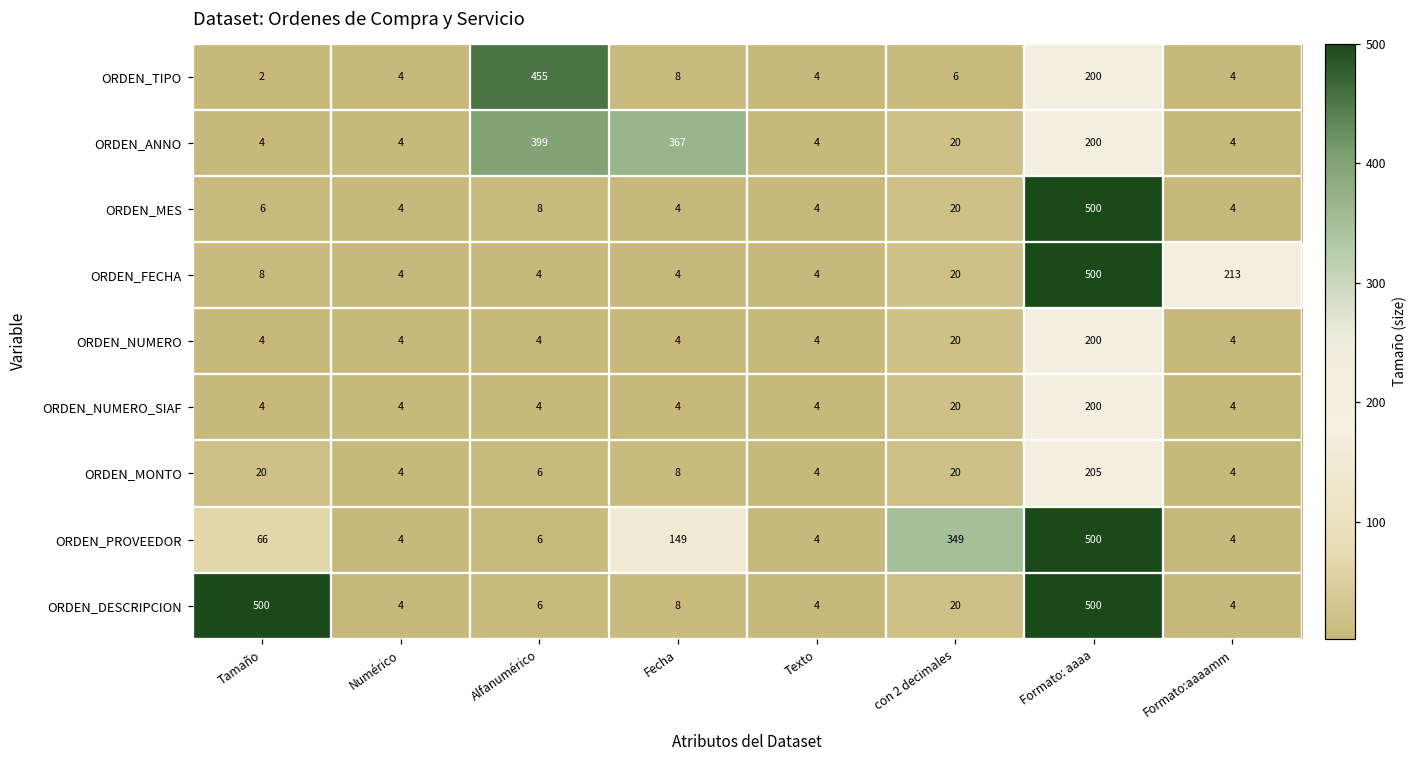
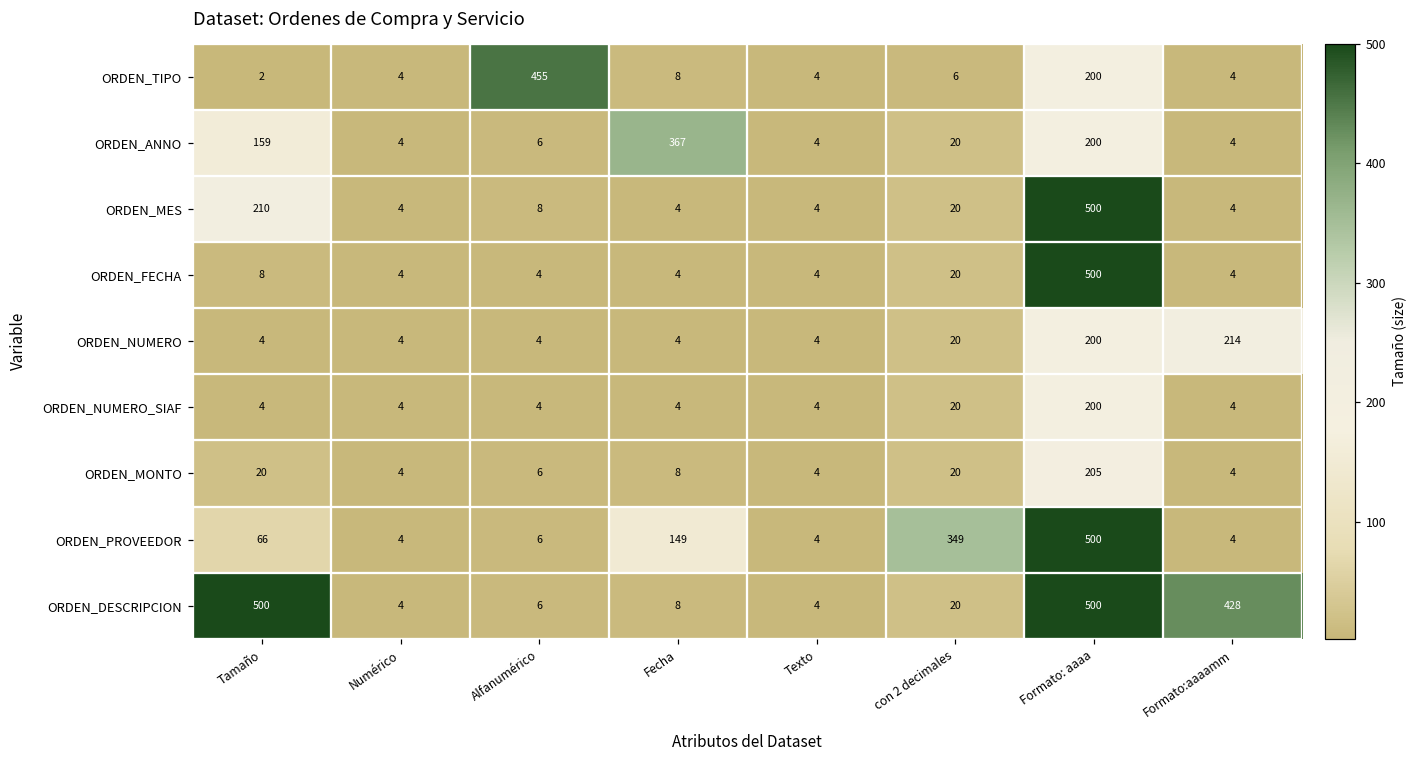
ORDEN_ANNO, Tamaño: 4 -> 159
ORDEN_ANNO, Alfanumérico: 399 -> 6
ORDEN_MES, Tamaño: 6 -> 210
ORDEN_FECHA, Formato:aaaamm: 213 -> 4
ORDEN_NUMERO, Formato:aaaamm: 4 -> 214
ORDEN_DESCRIPCION, Formato:aaaamm: 4 -> 428
